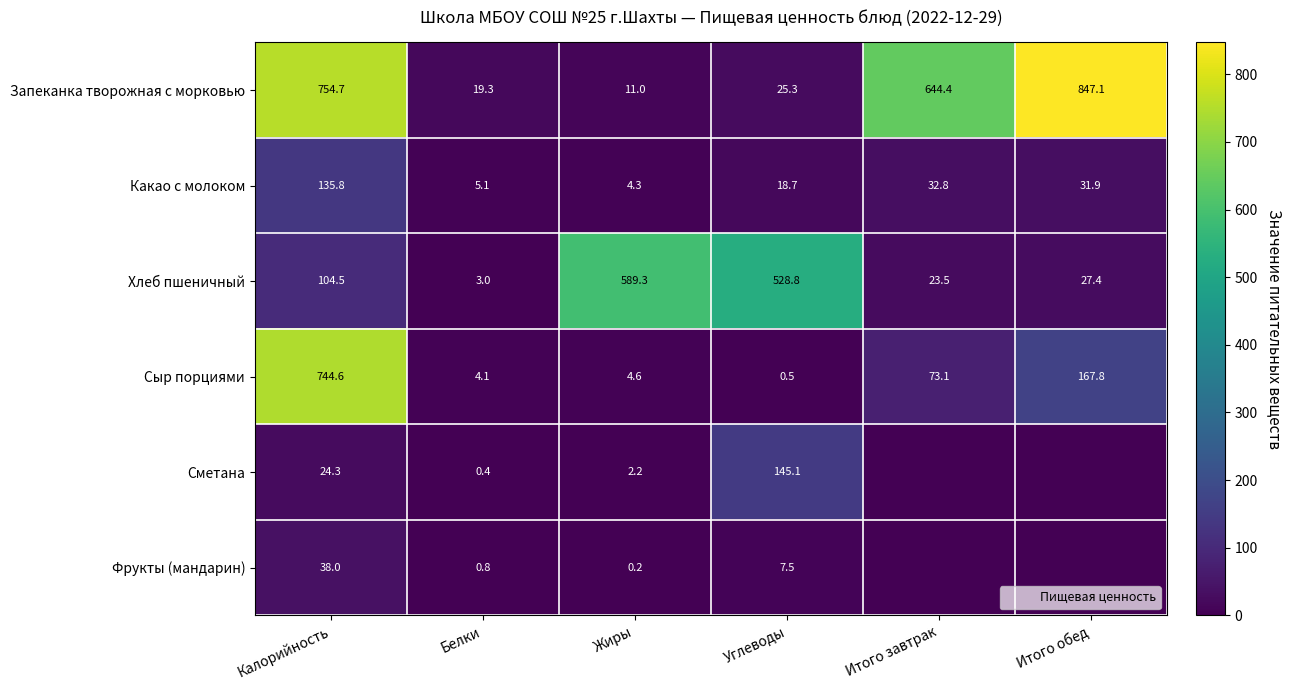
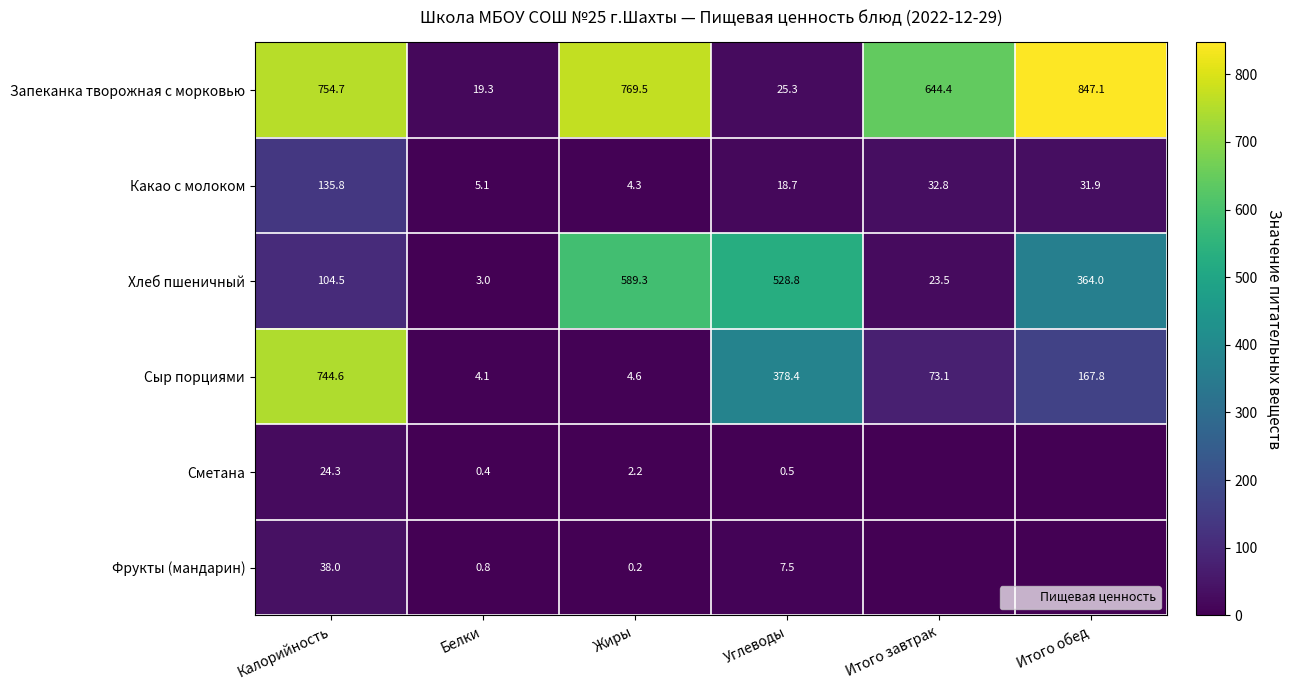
Запеканка творожная с морковью, Жиры: 11.0 -> 769.5
Хлеб пшеничный, Итого обед: 27.4 -> 364.0
Сыр порциями, Углеводы: 0.5 -> 378.4
Сметана, Углеводы: 145.1 -> 0.5
